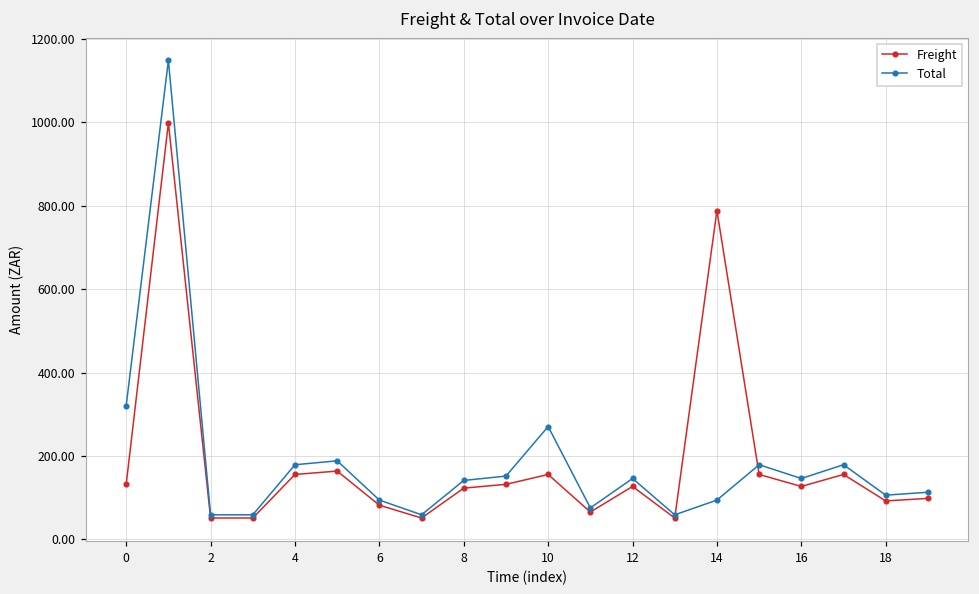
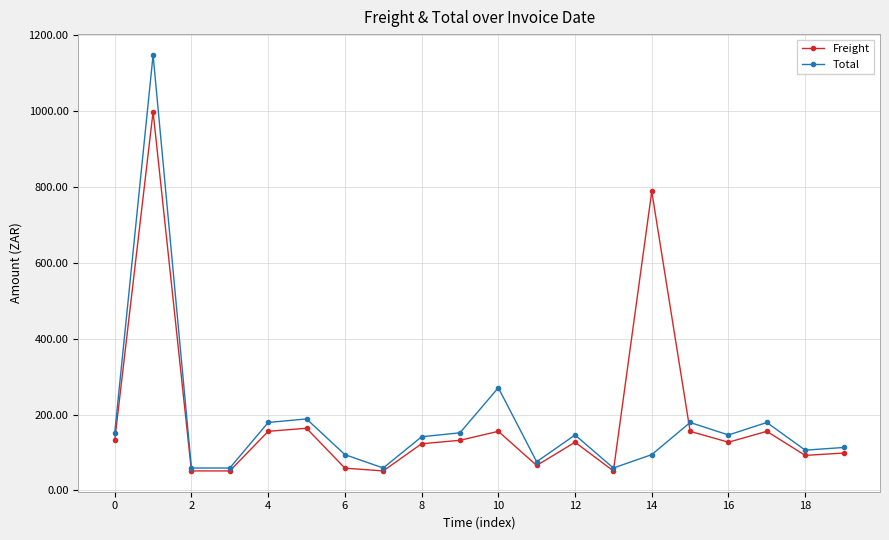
Total, 0: 320 -> 150
Freight, 6: 80 -> 60
